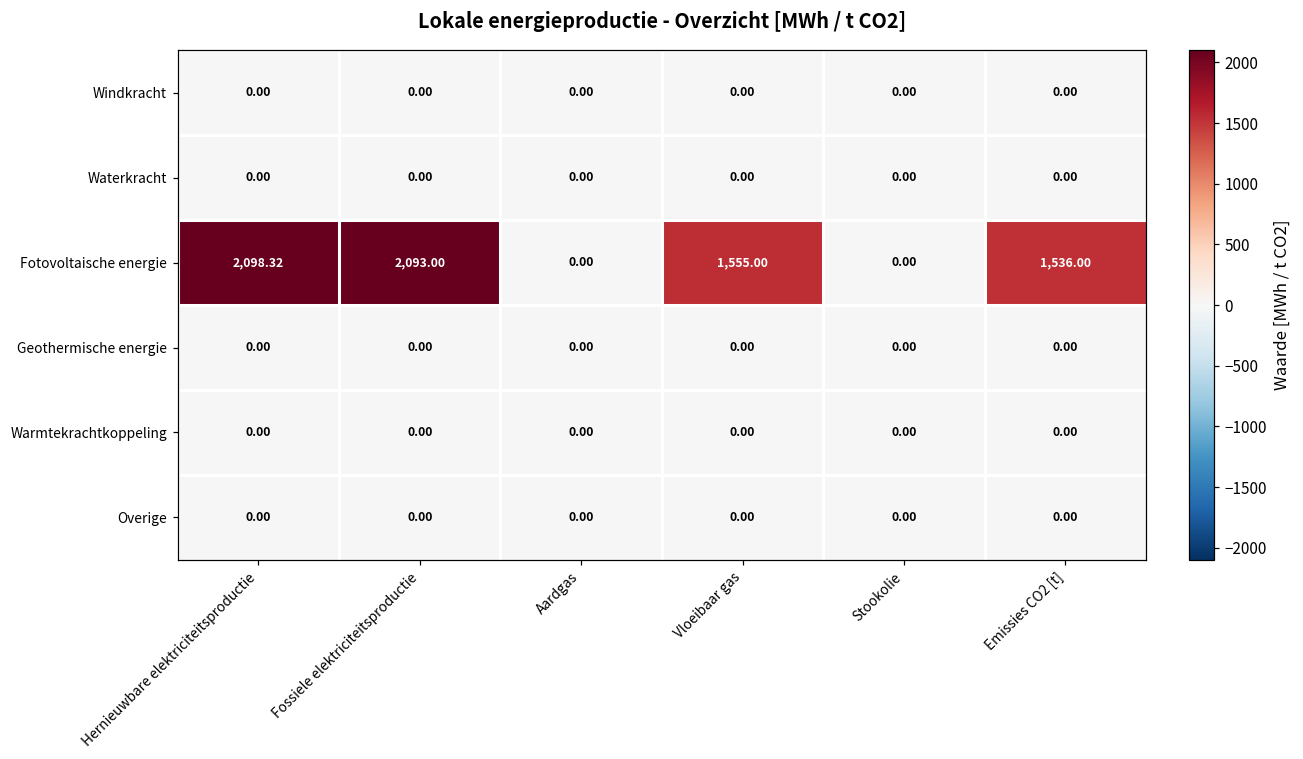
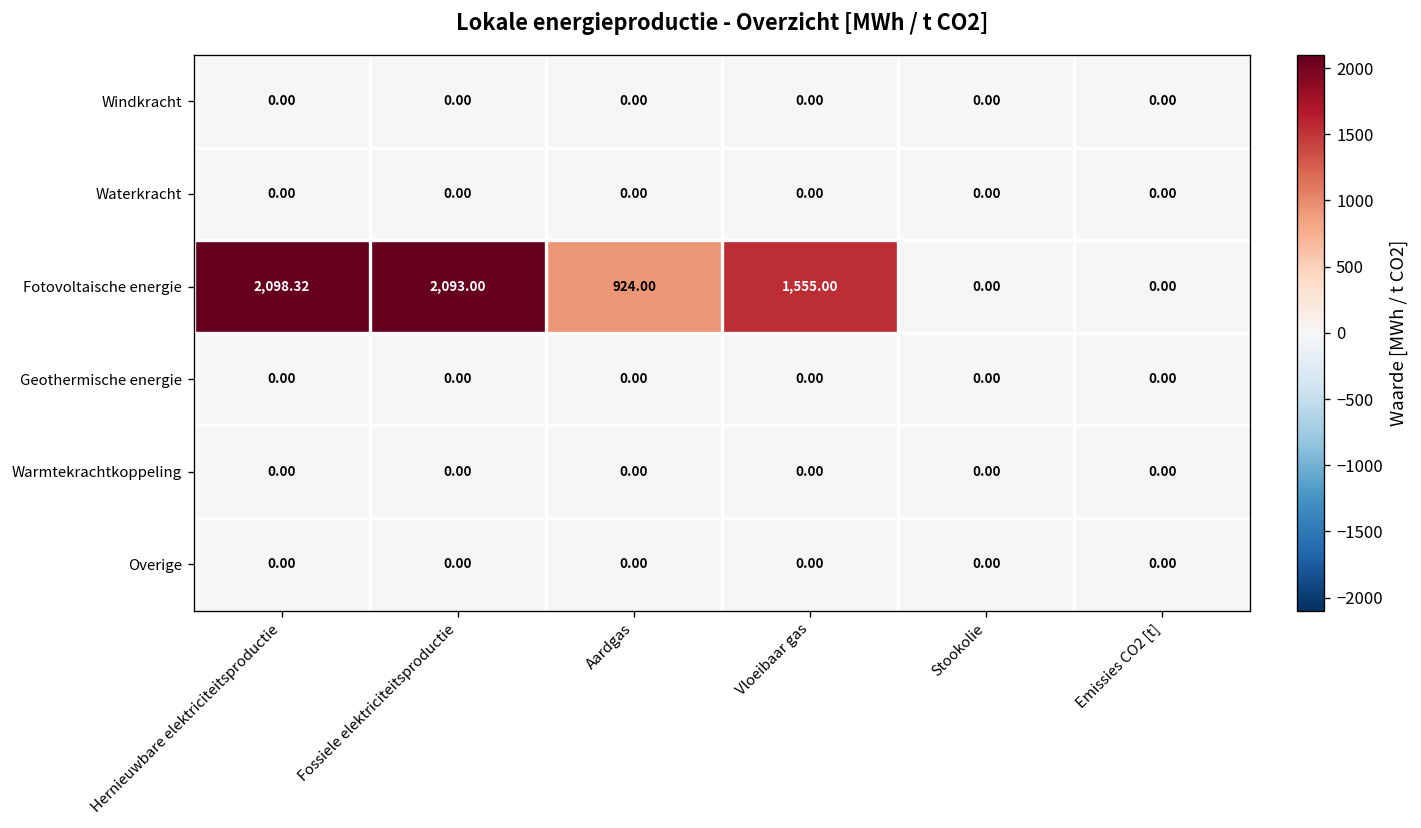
Fotovoltaische energie, Aardgas: 0.00 -> 924.00
Fotovoltaische energie, Emissies CO2 [t]: 1,536.00 -> 0.00
